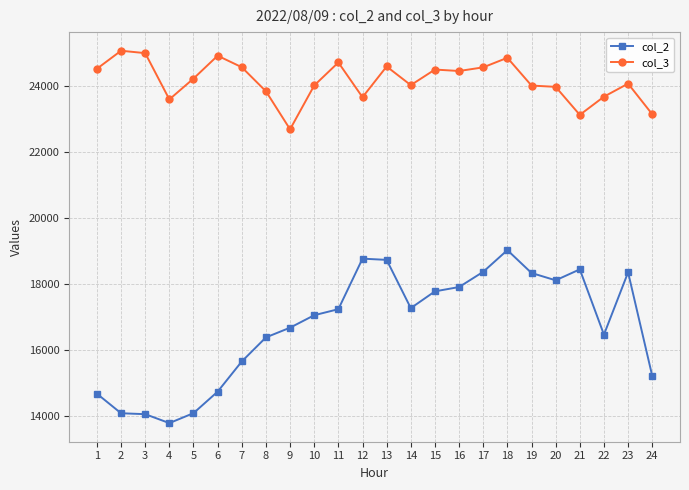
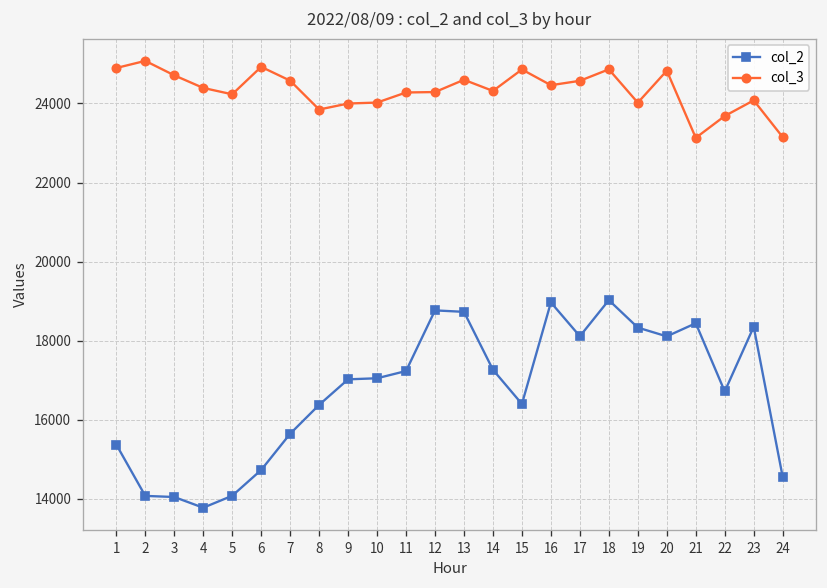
col_2, 1: 14700 -> 15400
col_3, 1: 24500 -> 24900
col_3, 3: 25000 -> 24700
col_3, 4: 23600 -> 24400
col_2, 9: 16700 -> 17000
col_3, 9: 22700 -> 24000
col_3, 11: 24700 -> 24300
col_3, 12: 23700 -> 24300
col_3, 14: 24000 -> 24300
col_2, 15: 17800 -> 16400
col_3, 15: 24500 -> 24900
col_2, 16: 17900 -> 19000
col_2, 17: 18400 -> 18100
col_3, 20: 24000 -> 24800
col_2, 22: 16500 -> 16700
col_2, 24: 15200 -> 14600
